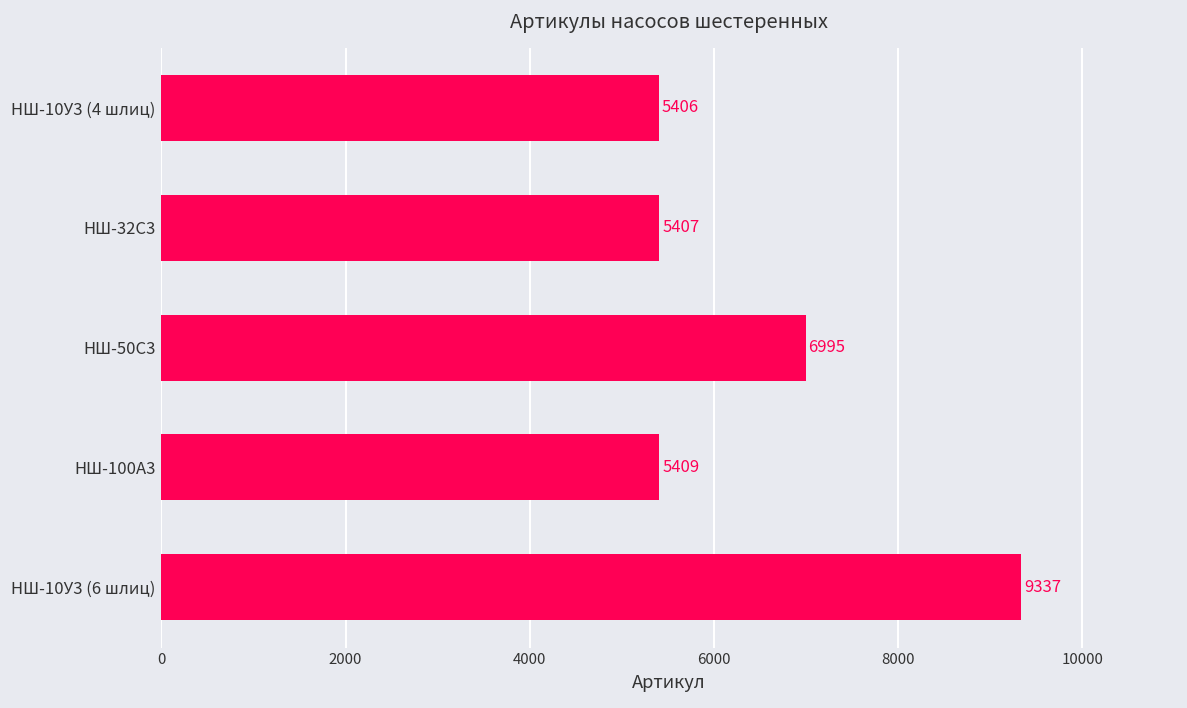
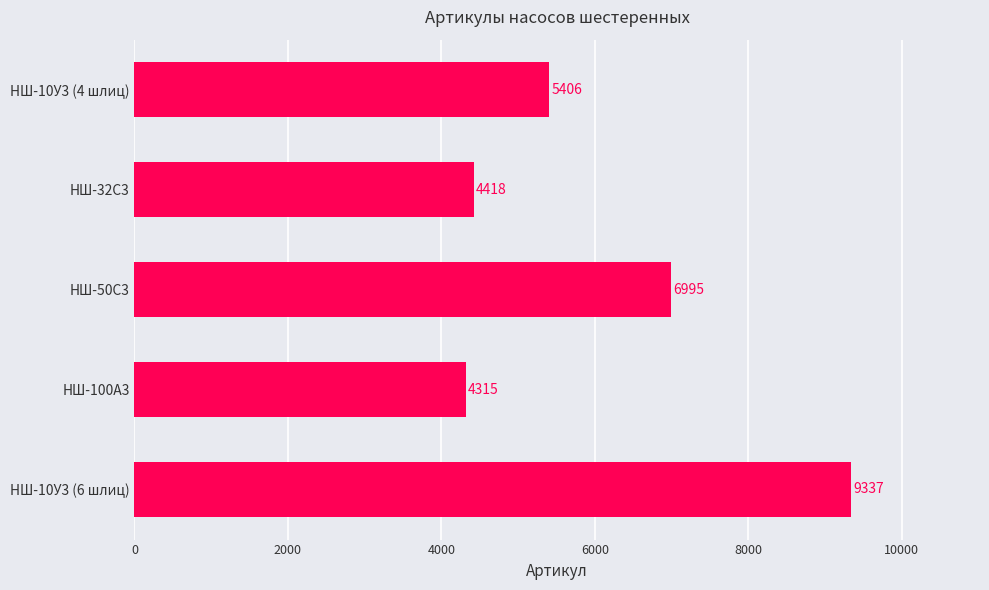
НШ-32С3: 5407 -> 4418
НШ-100А3: 5409 -> 4315
